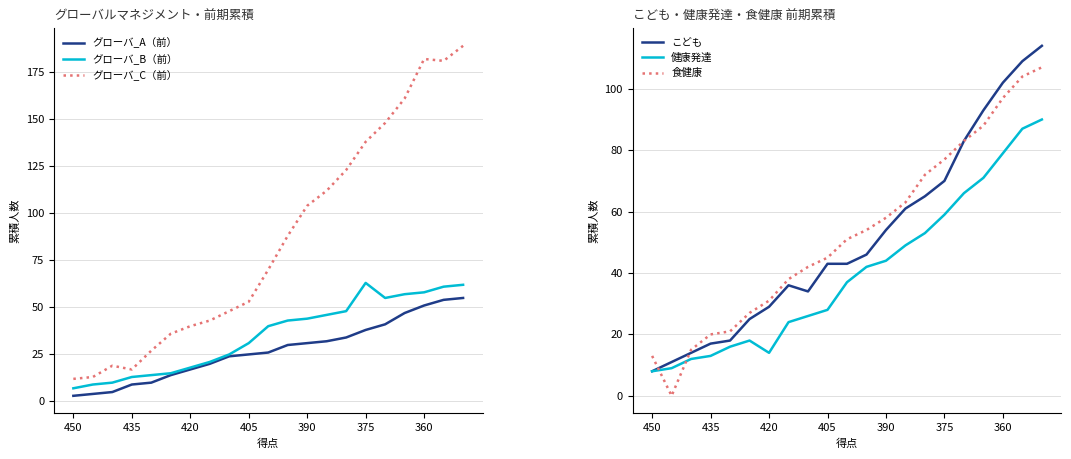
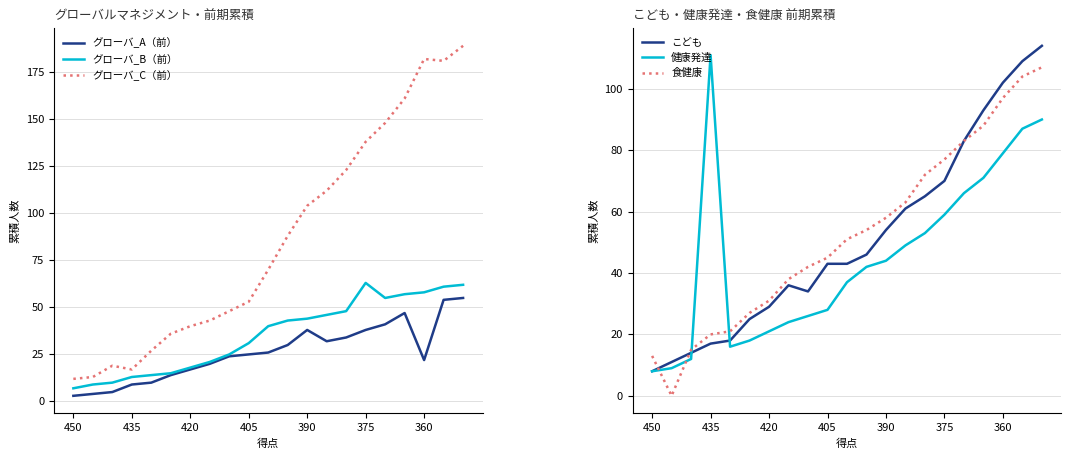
グローバルマネジメント・前期累積, グローバ_A（前）, 390: 31 -> 38
グローバルマネジメント・前期累積, グローバ_A（前）, 360: 51 -> 22
こども・健康発達・食健康 前期累積, 健康発達, 435: 13 -> 111
こども・健康発達・食健康 前期累積, 健康発達, 420: 14 -> 21
